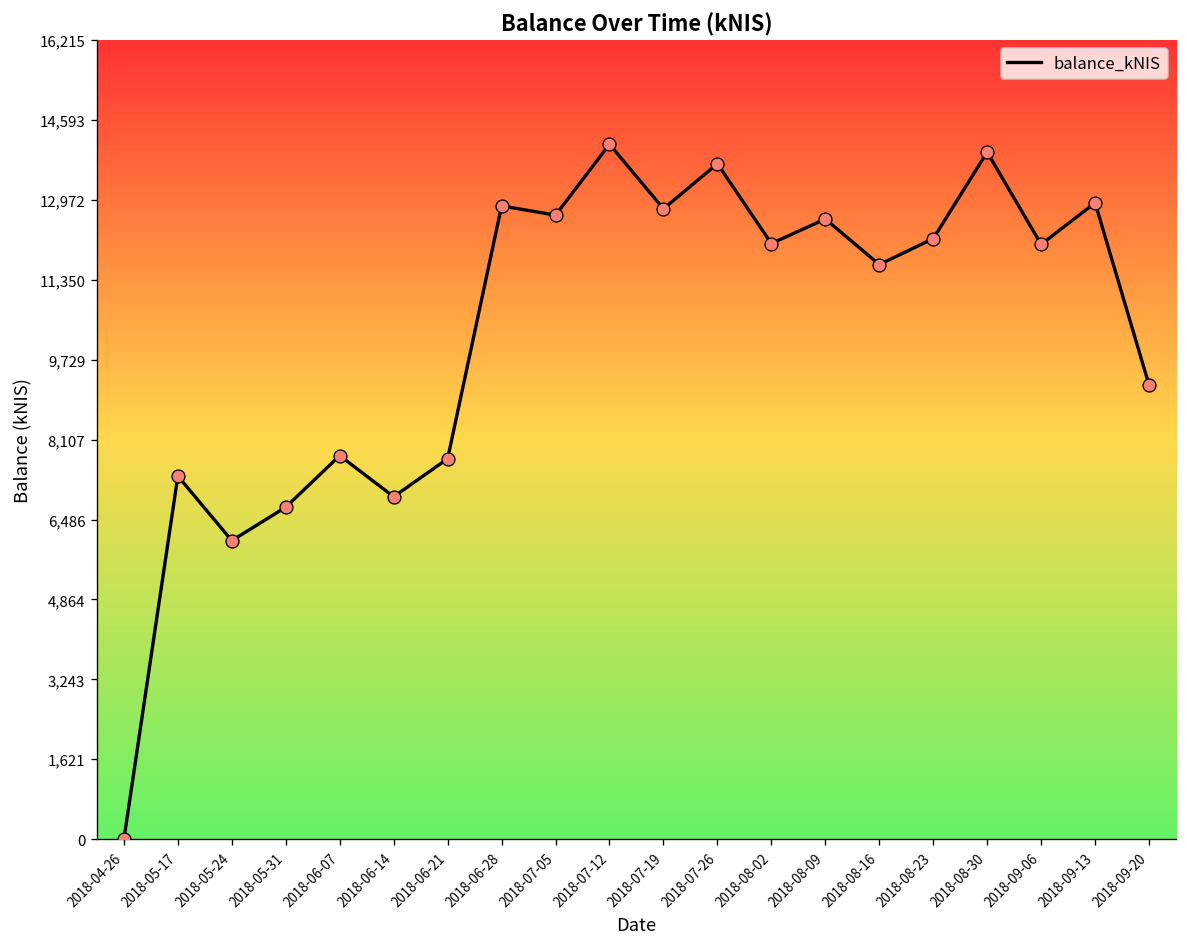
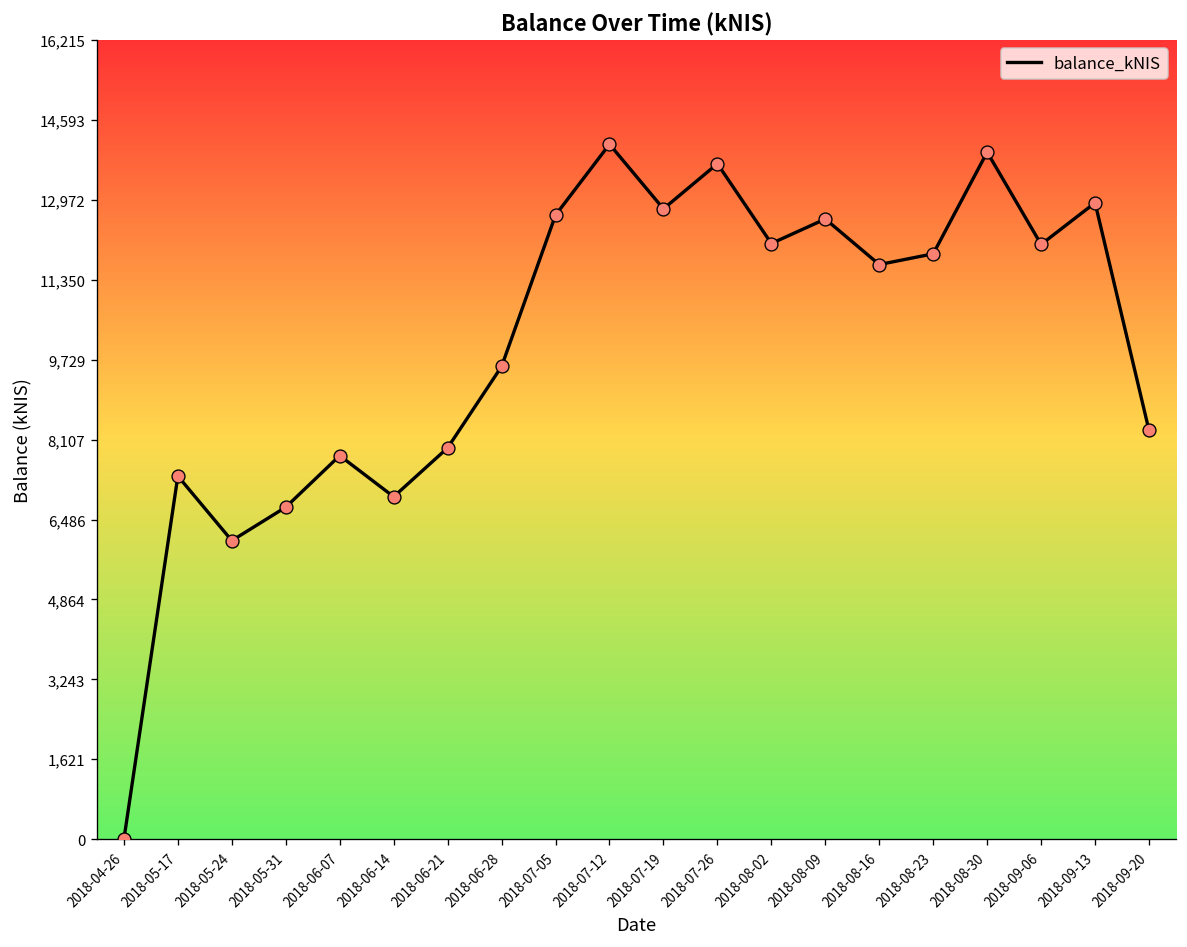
2018-06-21: 7,700 -> 7,900
2018-06-28: 12,800 -> 9,600
2018-08-23: 12,200 -> 11,900
2018-09-20: 9,200 -> 8,300
